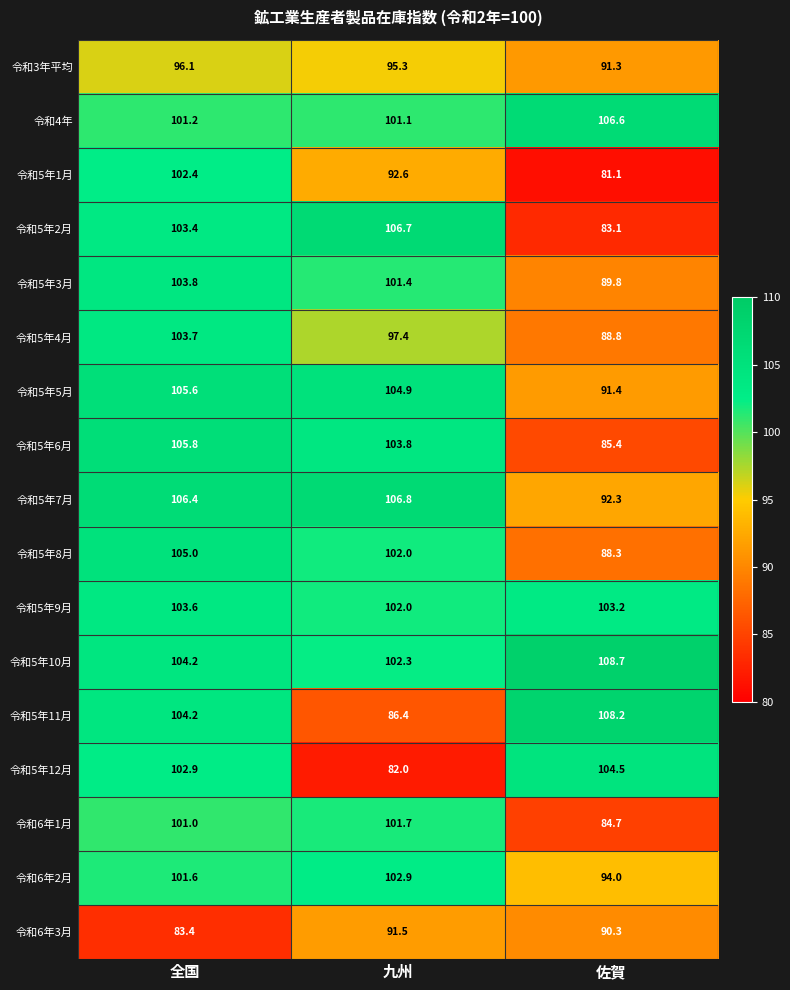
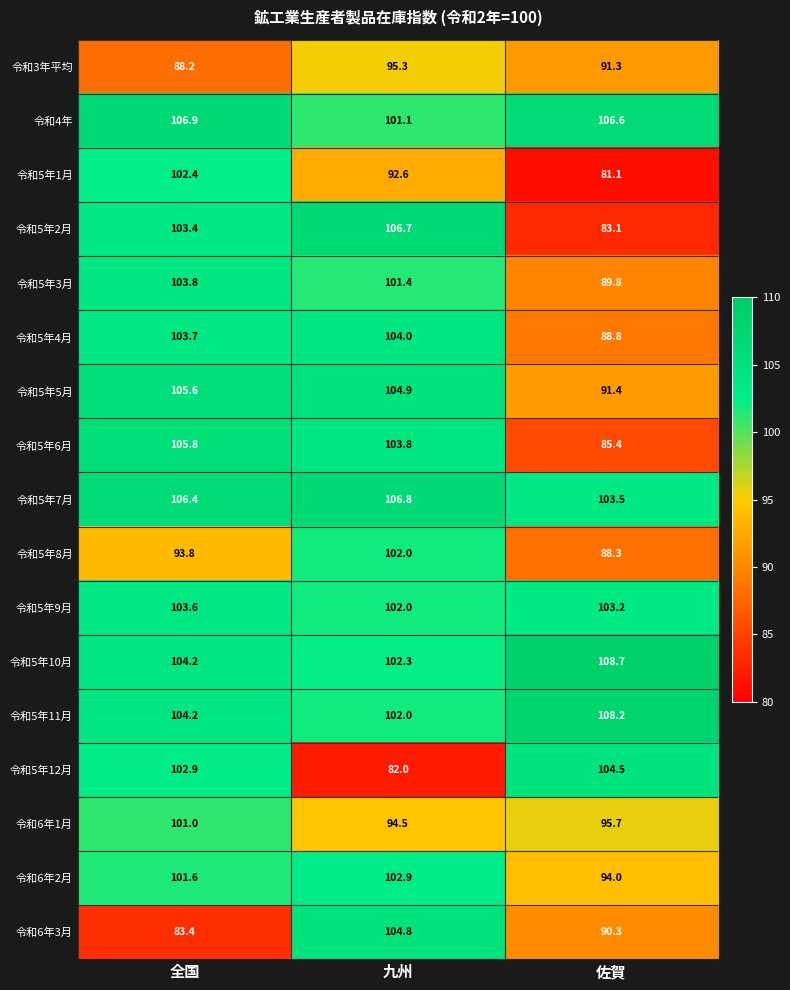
令和3年平均, 全国: 96.1 -> 88.2
令和4年, 全国: 101.2 -> 106.9
令和5年4月, 九州: 97.4 -> 104.0
令和5年7月, 佐賀: 92.3 -> 103.5
令和5年8月, 全国: 105.0 -> 93.8
令和5年11月, 九州: 86.4 -> 102.0
令和6年1月, 九州: 101.7 -> 94.5
令和6年1月, 佐賀: 84.7 -> 95.7
令和6年3月, 九州: 91.5 -> 104.8
